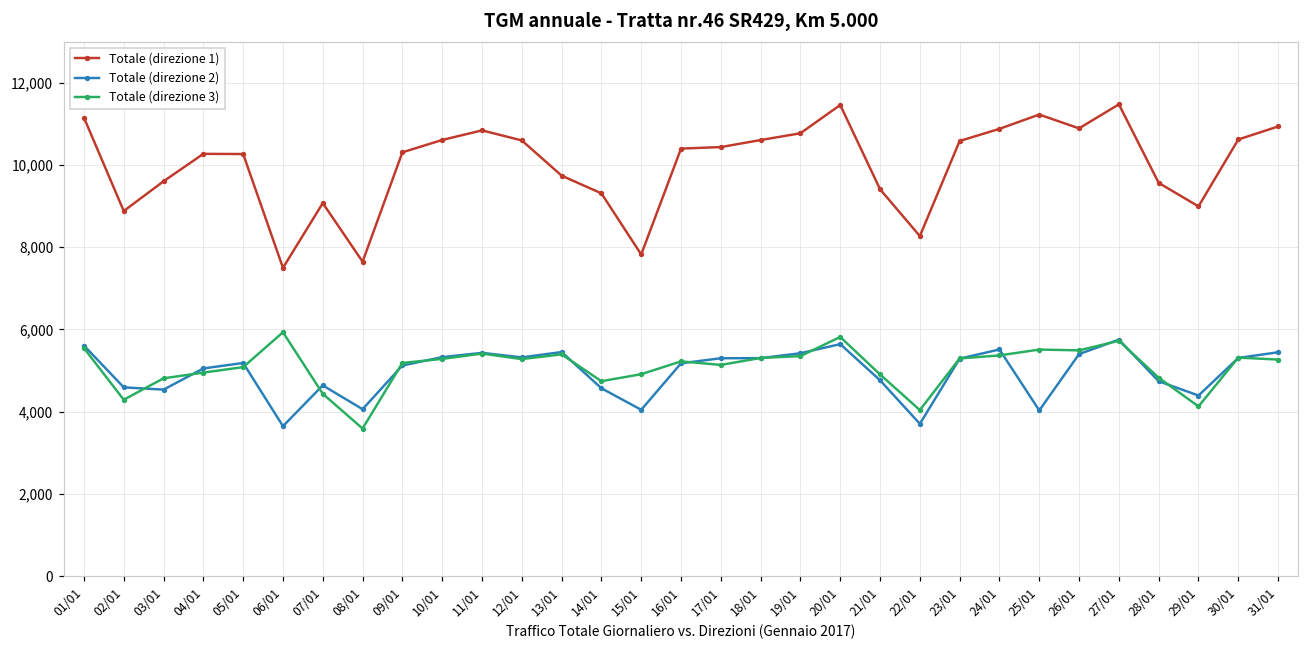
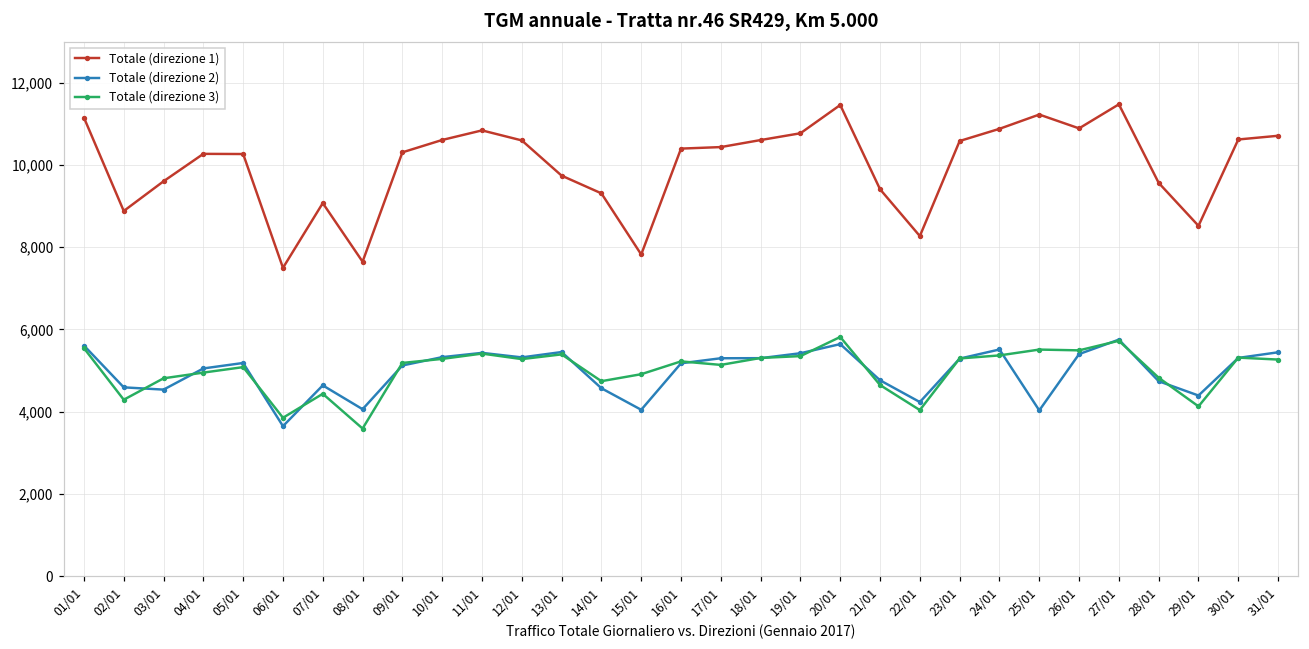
Totale (direzione 3), 06/01: 5,900 -> 3,900
Totale (direzione 3), 21/01: 4,900 -> 4,600
Totale (direzione 2), 22/01: 3,700 -> 4,200
Totale (direzione 1), 29/01: 9,000 -> 8,500
Totale (direzione 1), 31/01: 10,900 -> 10,700
